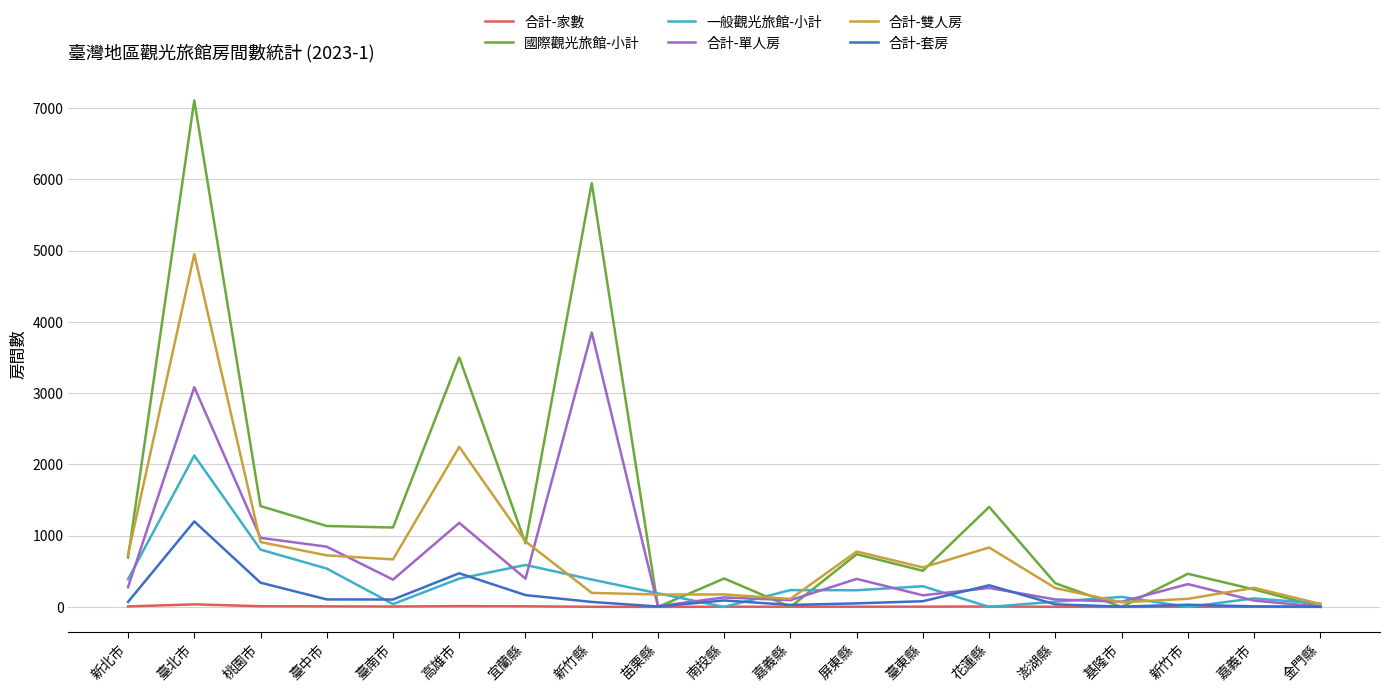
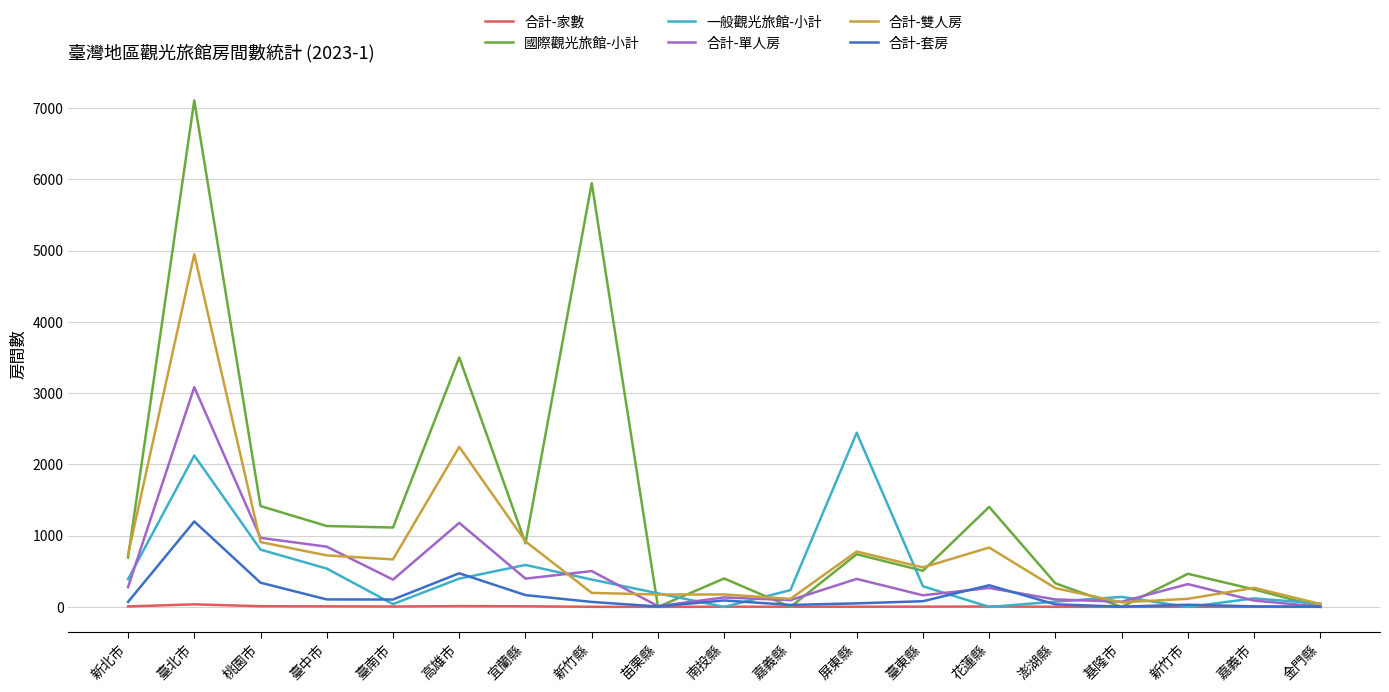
合計-單人房, 新竹縣: 3900 -> 500
一般觀光旅館-小計, 屏東縣: 200 -> 2400
